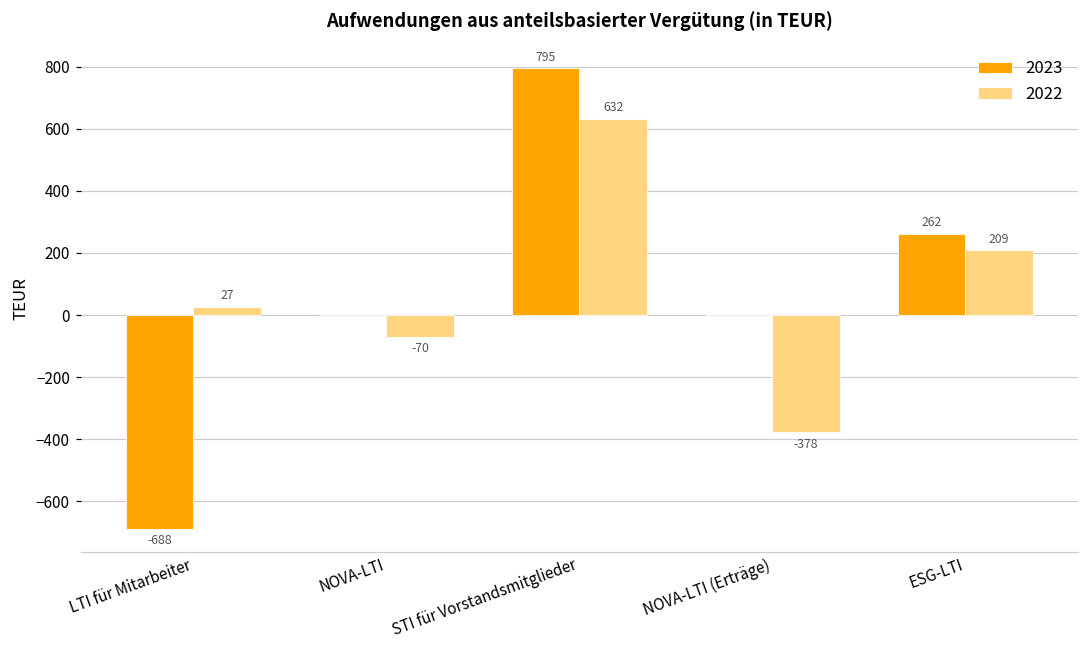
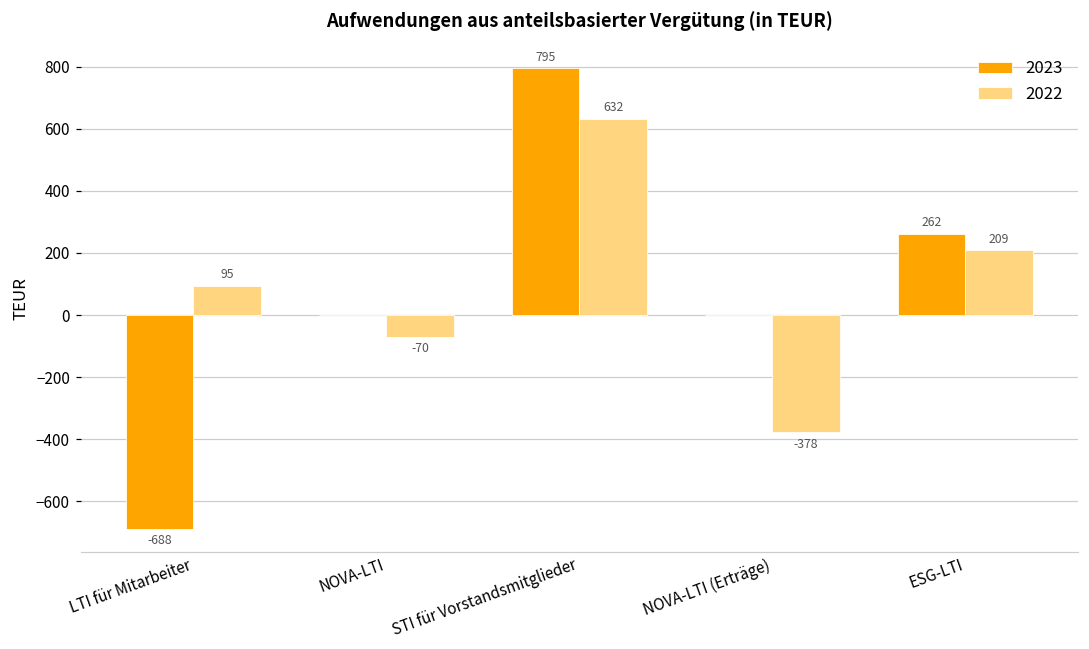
2022, LTI für Mitarbeiter: 27 -> 95
